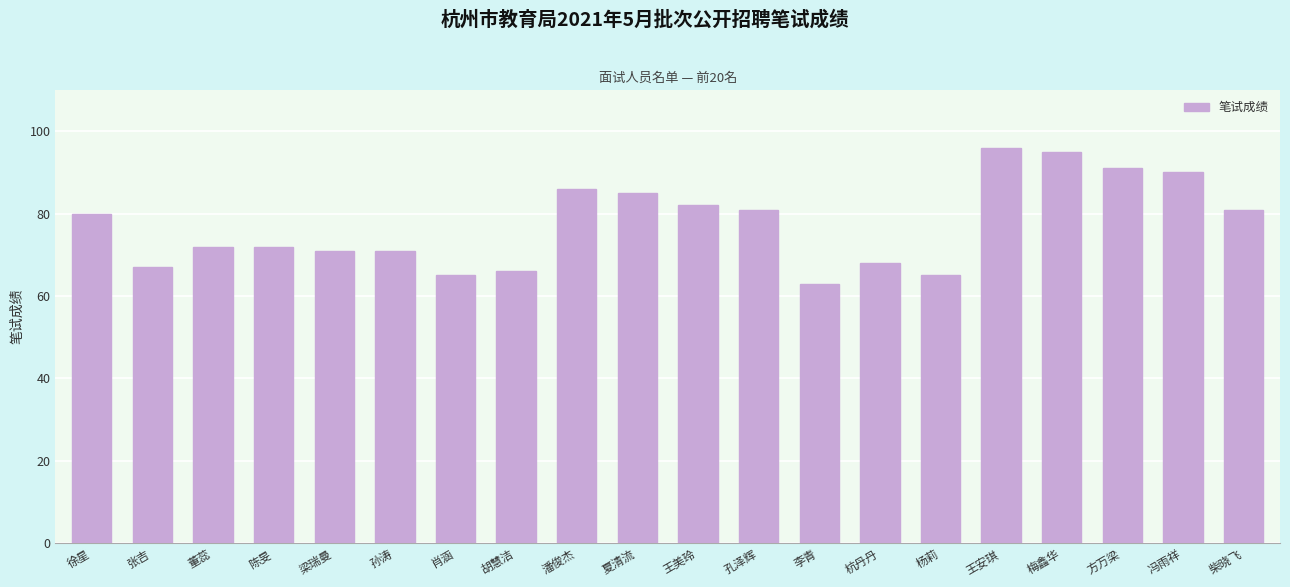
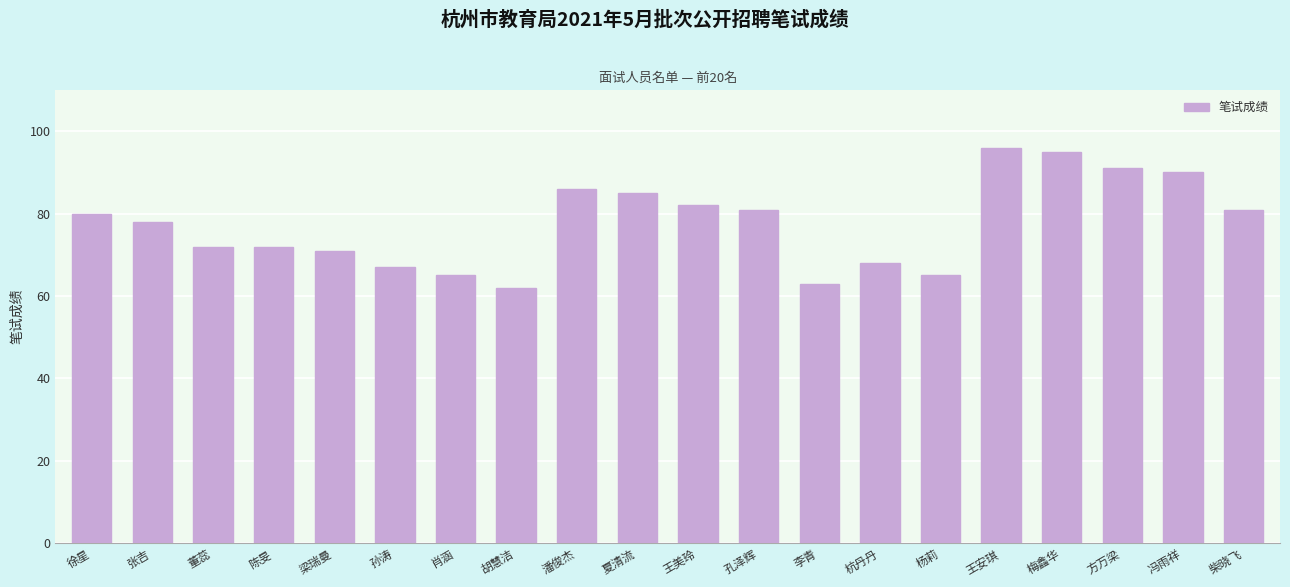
张吉: 67 -> 78
孙涛: 71 -> 67
胡慧洁: 66 -> 62
